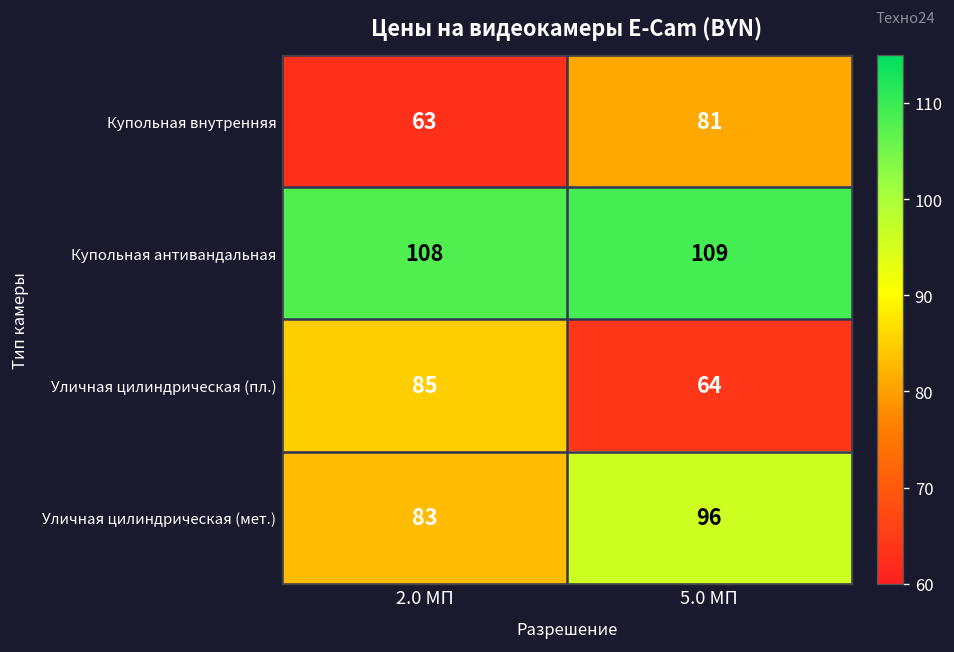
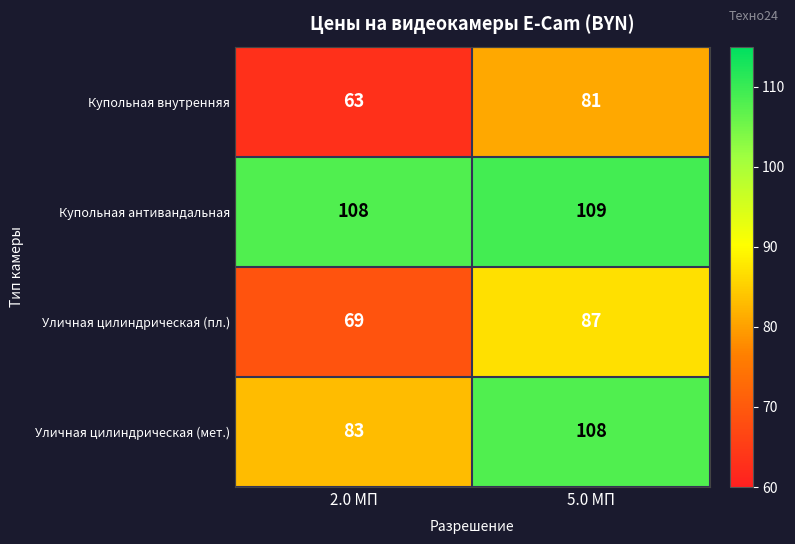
Уличная цилиндрическая (пл.), 2.0 МП: 85 -> 69
Уличная цилиндрическая (пл.), 5.0 МП: 64 -> 87
Уличная цилиндрическая (мет.), 5.0 МП: 96 -> 108
